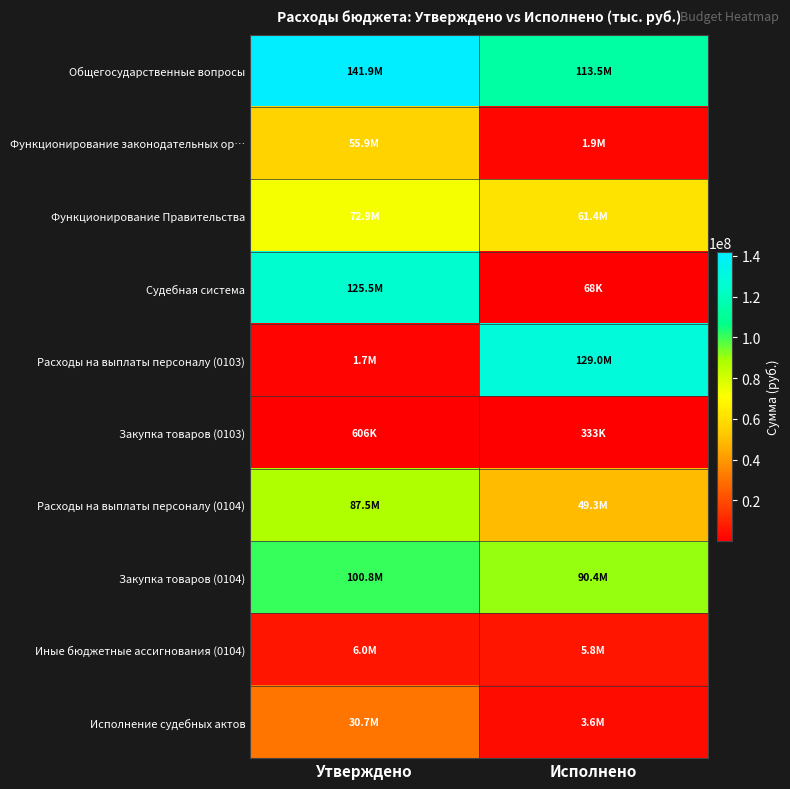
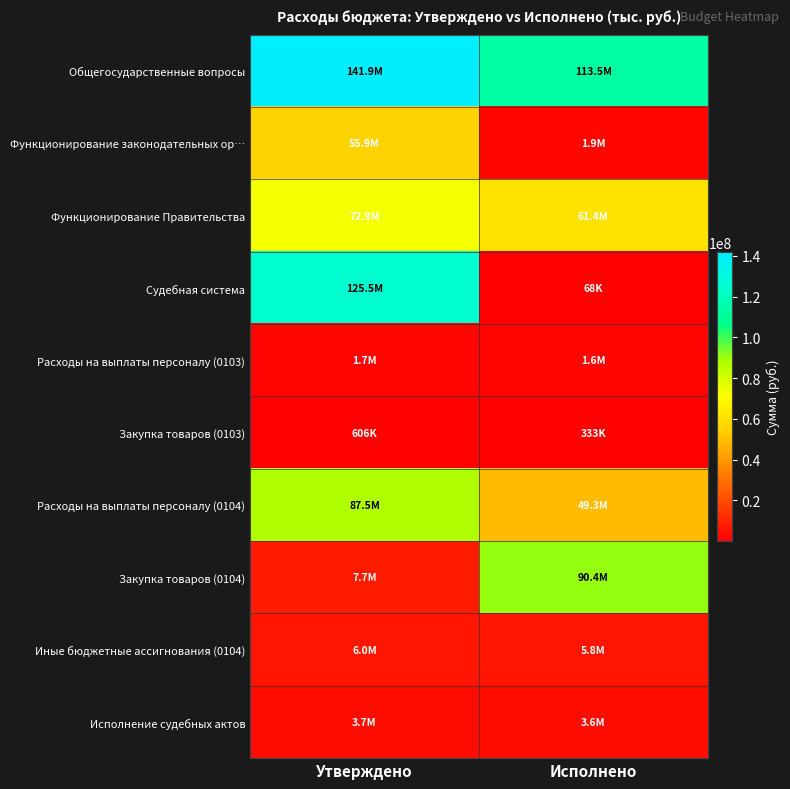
Расходы на выплаты персоналу (0103), Исполнено: 129.0M -> 1.6M
Закупка товаров (0104), Утверждено: 100.8M -> 7.7M
Исполнение судебных актов, Утверждено: 30.7M -> 3.7M
